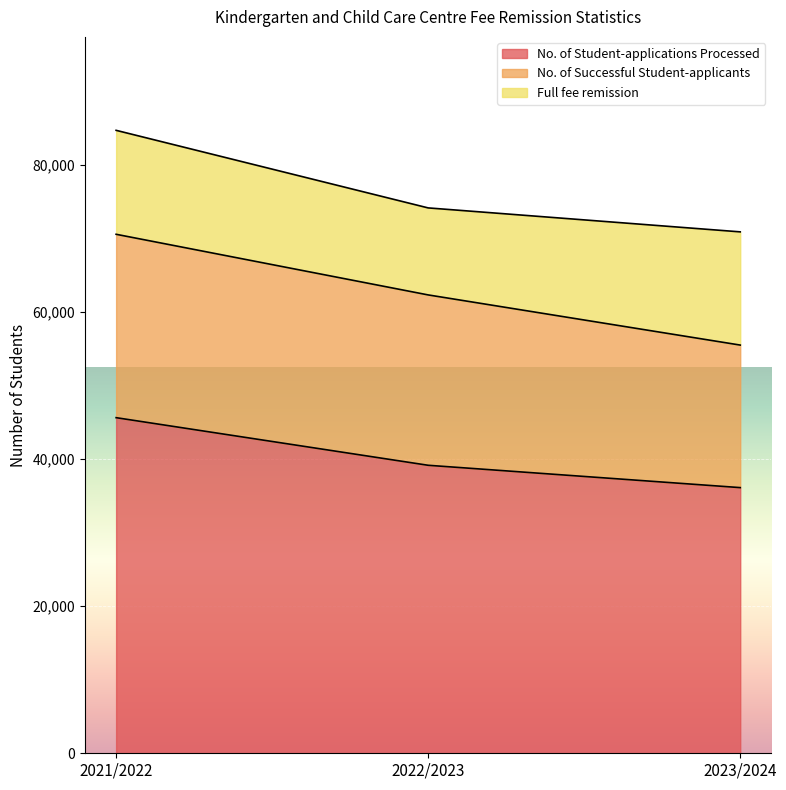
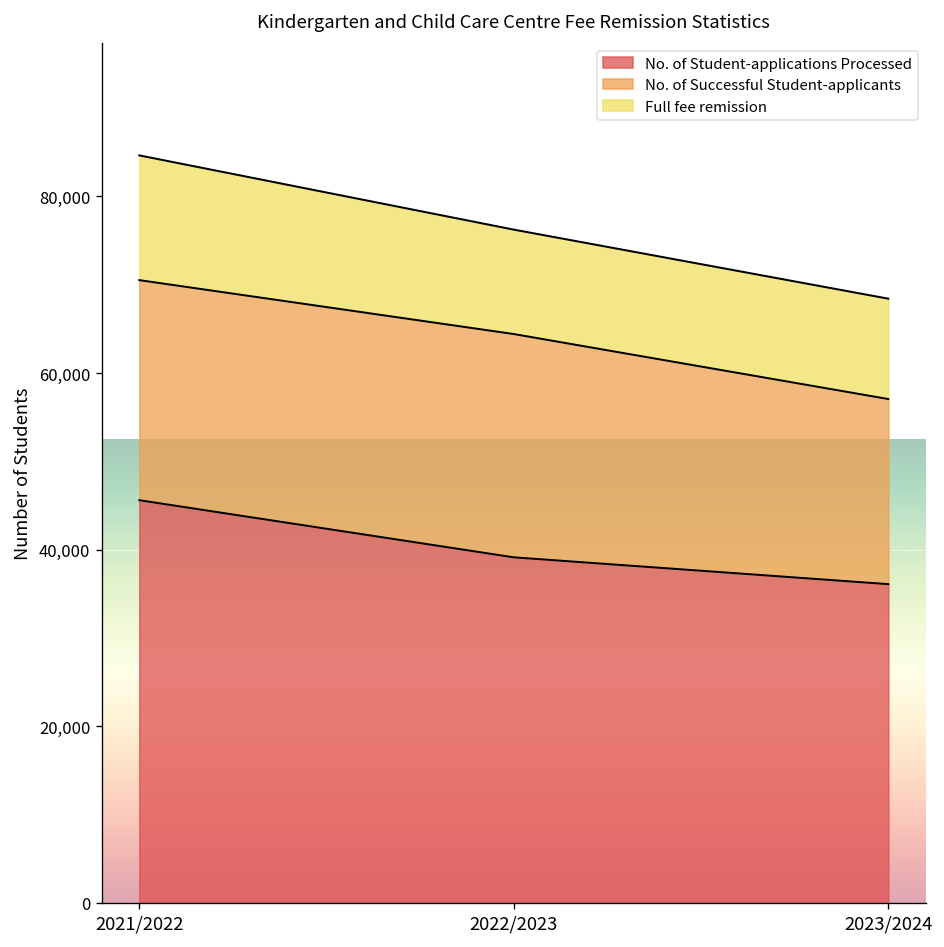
No. of Successful Student-applicants, 2022/2023: 23,000 -> 25,000
No. of Successful Student-applicants, 2023/2024: 19,000 -> 21,000
Full fee remission, 2023/2024: 15,000 -> 11,000
